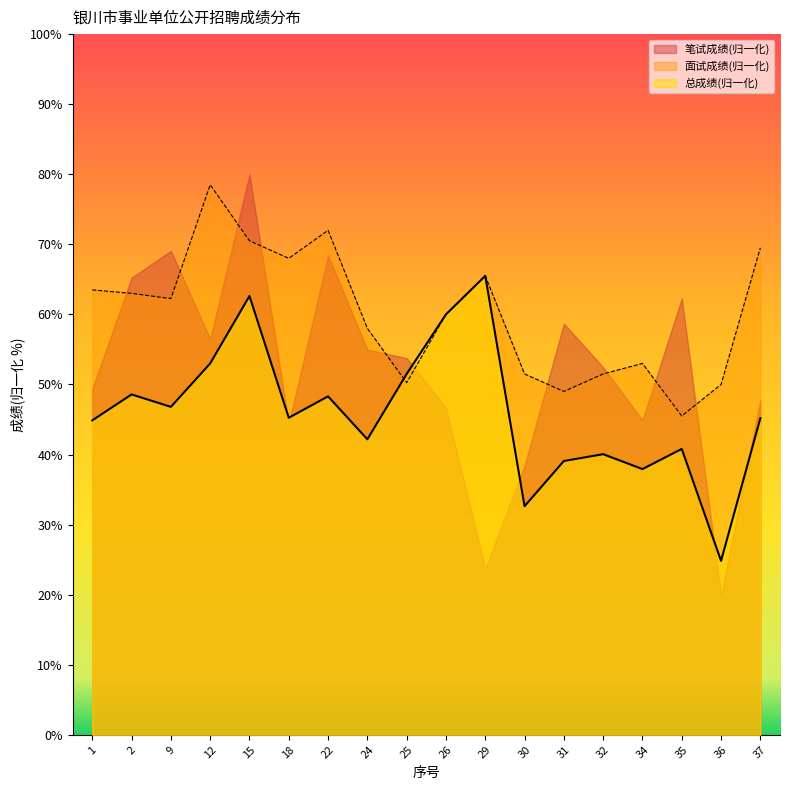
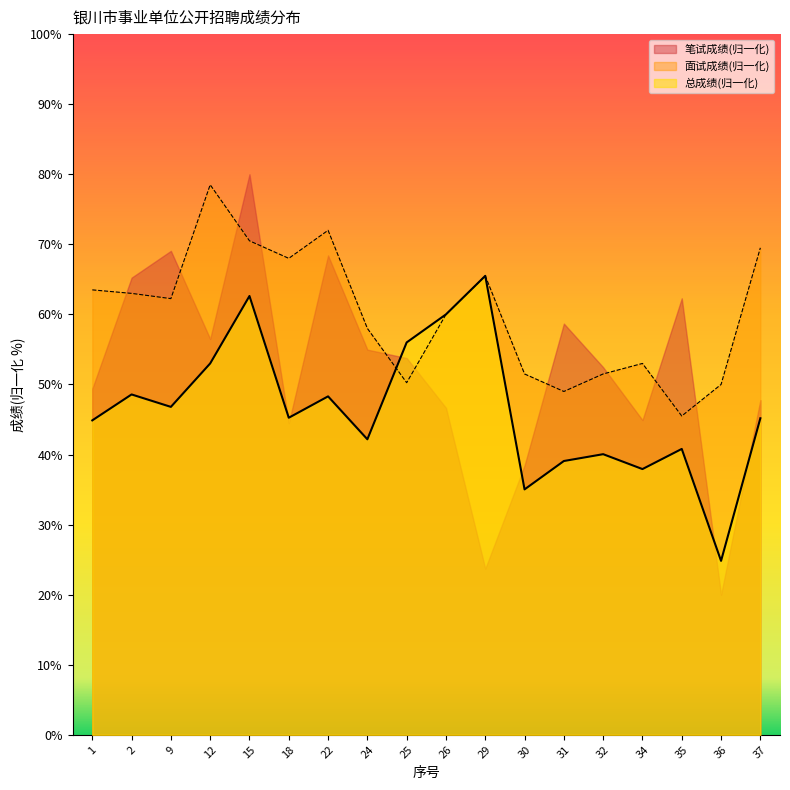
总成绩(归一化), 25: 51% -> 56%
总成绩(归一化), 30: 33% -> 35%
